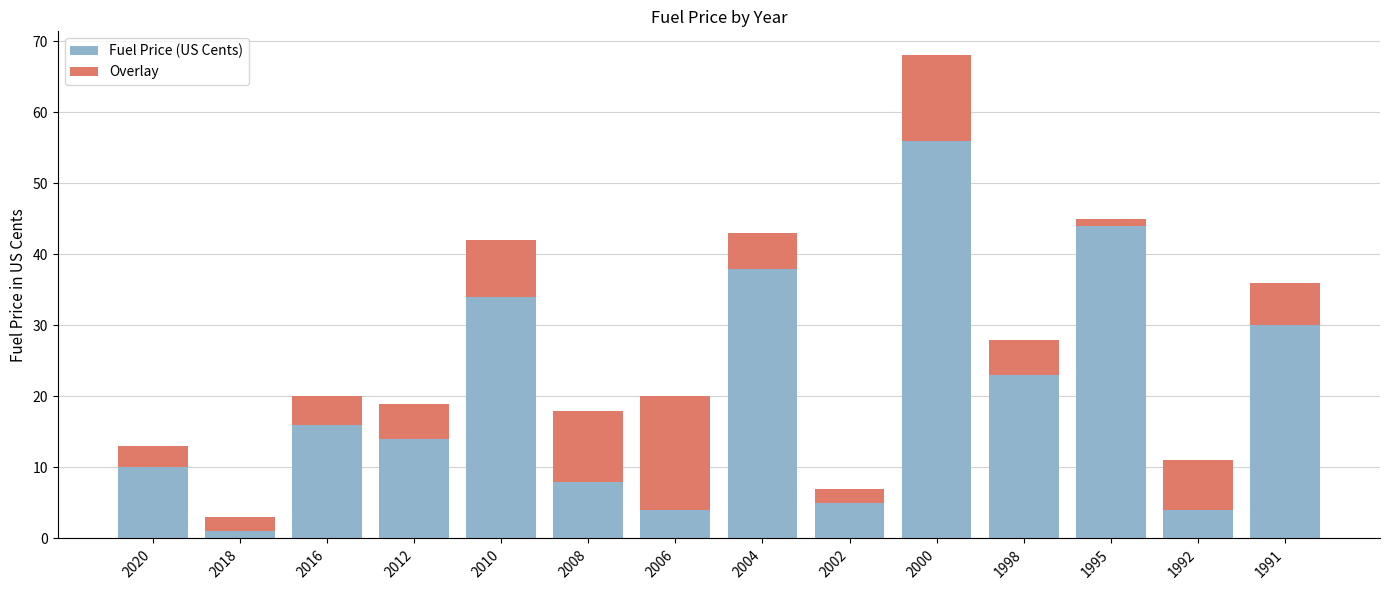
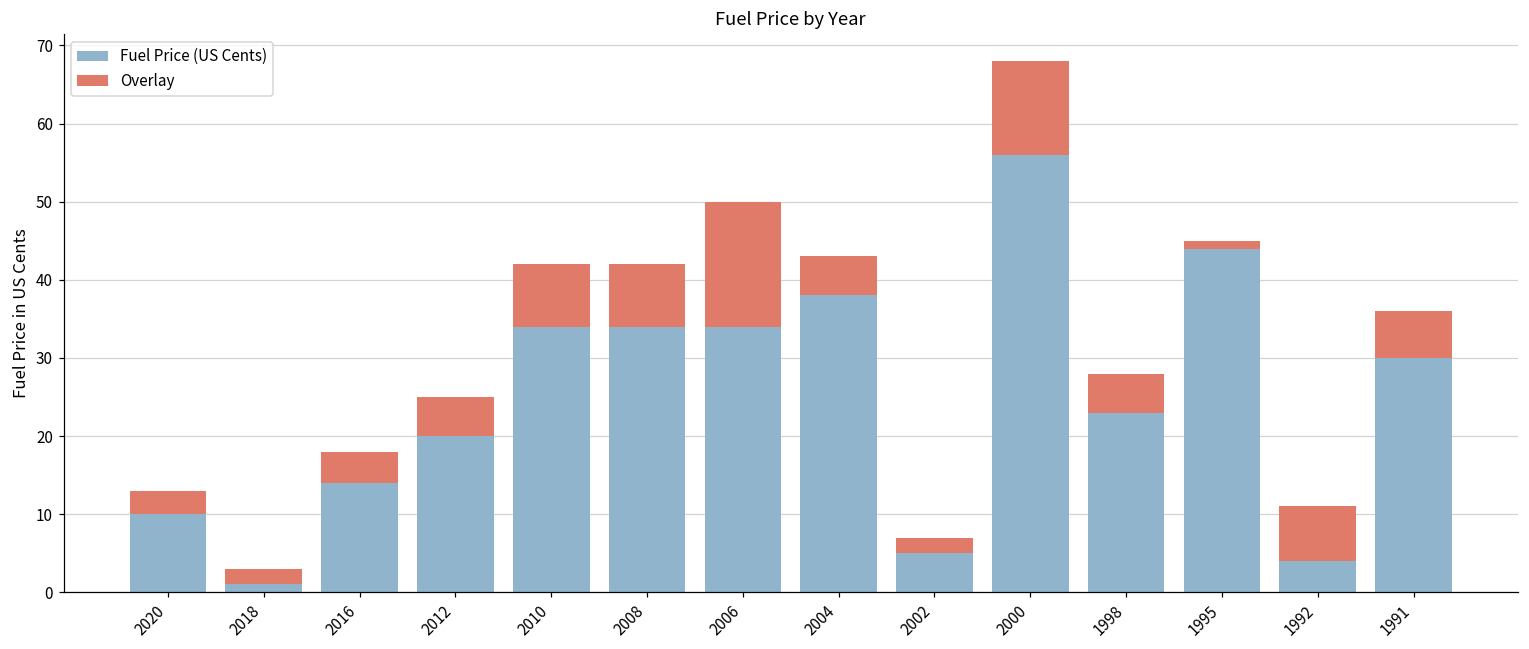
Fuel Price (US Cents), 2016: 16 -> 14
Fuel Price (US Cents), 2012: 14 -> 20
Fuel Price (US Cents), 2008: 8 -> 34
Overlay, 2008: 10 -> 8
Fuel Price (US Cents), 2006: 4 -> 34
